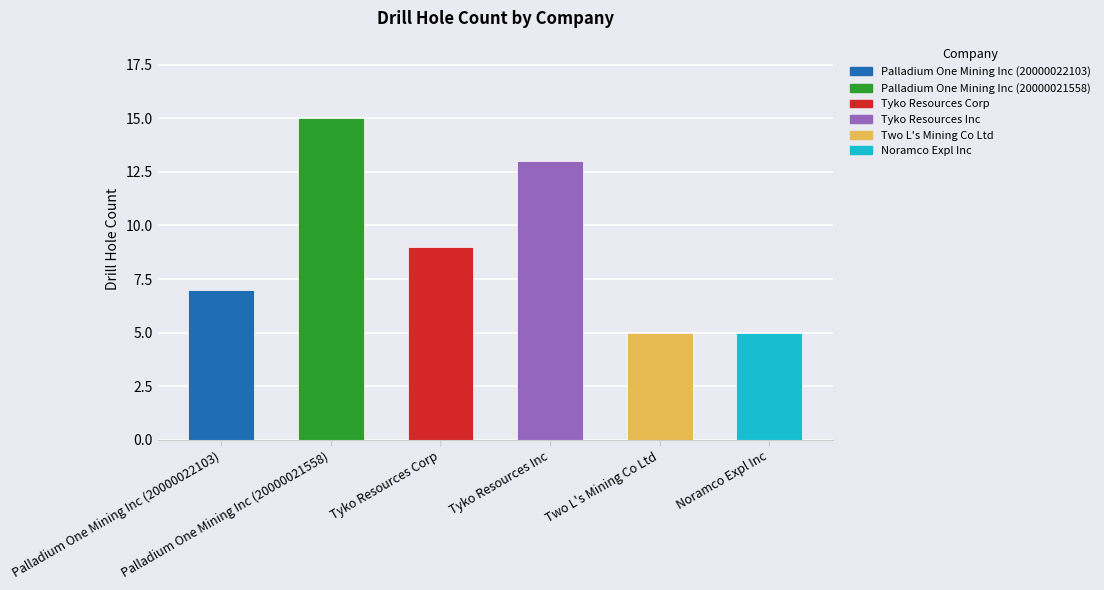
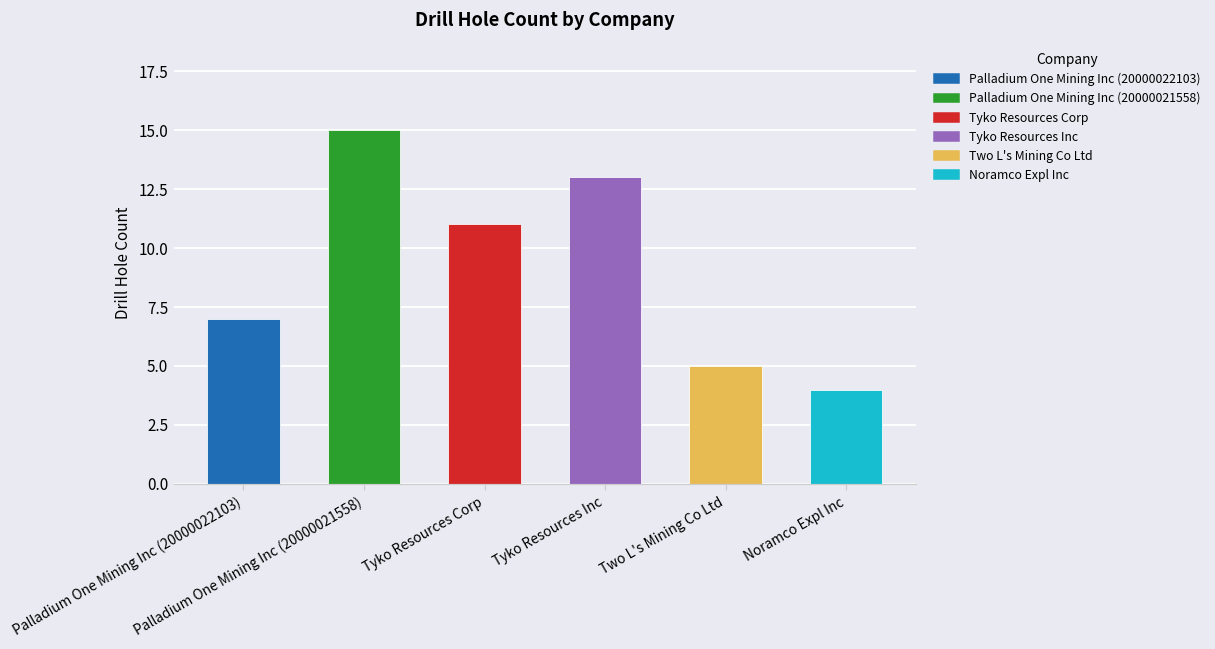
Tyko Resources Corp: 9 -> 11
Noramco Expl Inc: 5 -> 4
